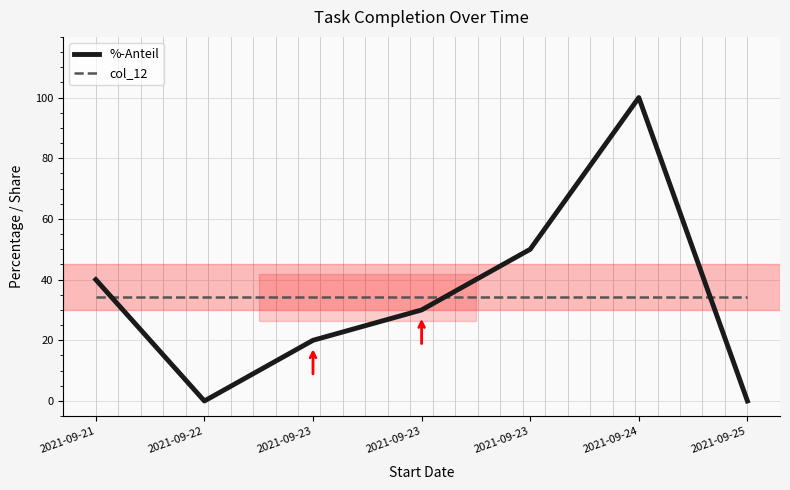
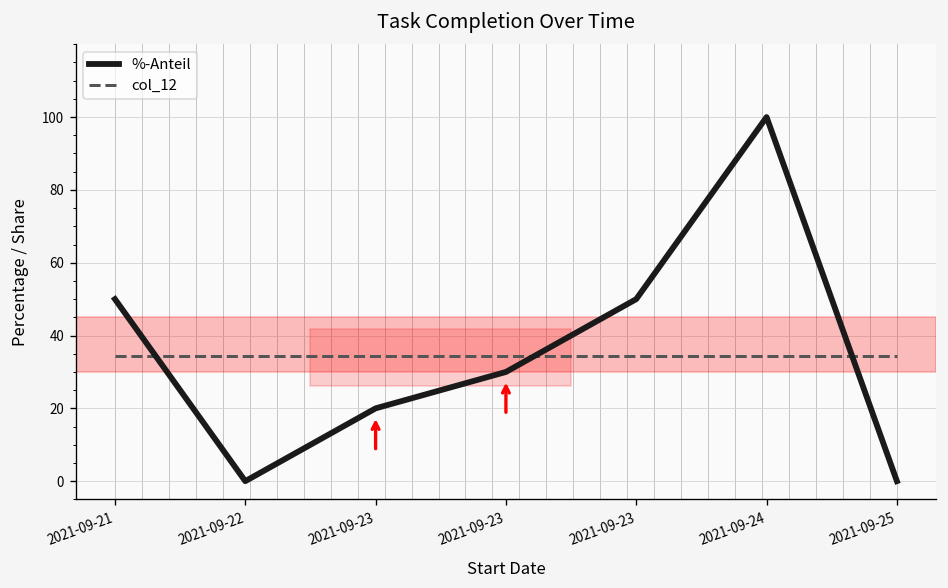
%-Anteil, 2021-09-21: 40 -> 50
